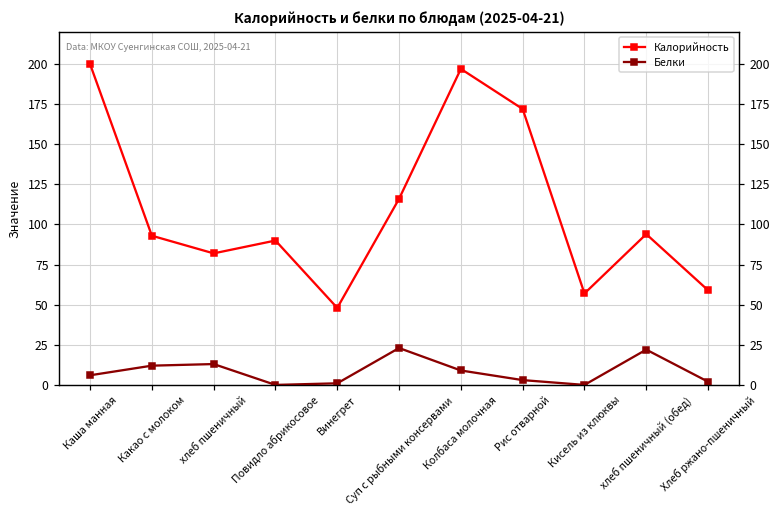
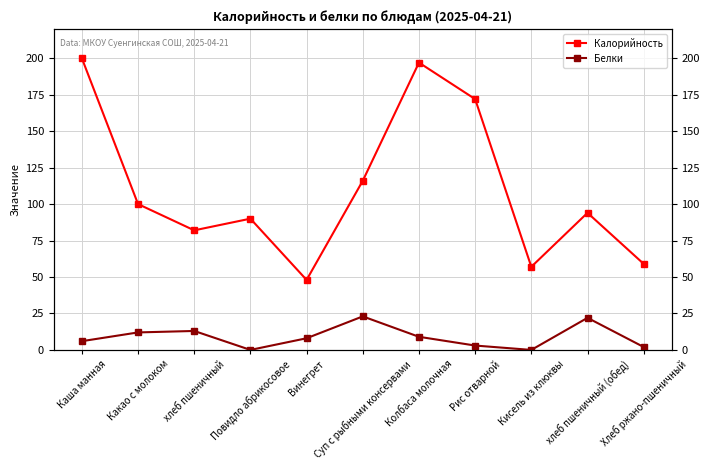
Калорийность, Какао с молоком: 93 -> 100
Белки, Винегрет: 1 -> 8
